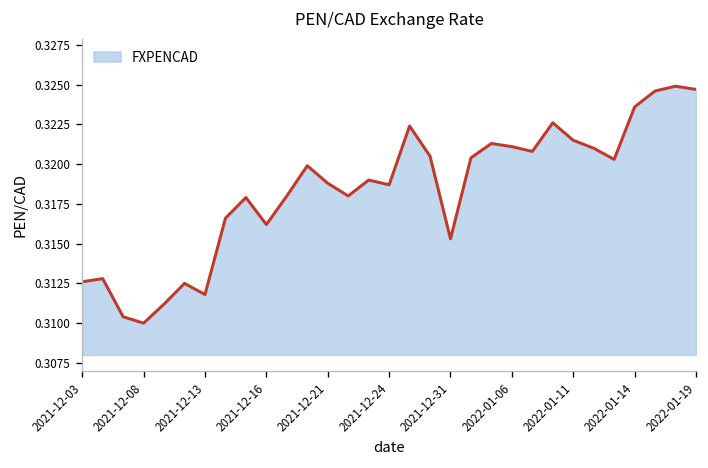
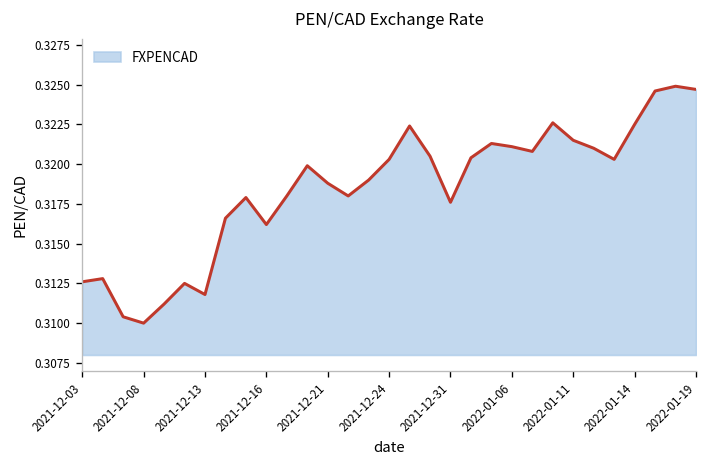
2021-12-24: 0.3187 -> 0.3203
2021-12-31: 0.3153 -> 0.3176
2022-01-14: 0.3236 -> 0.3225
